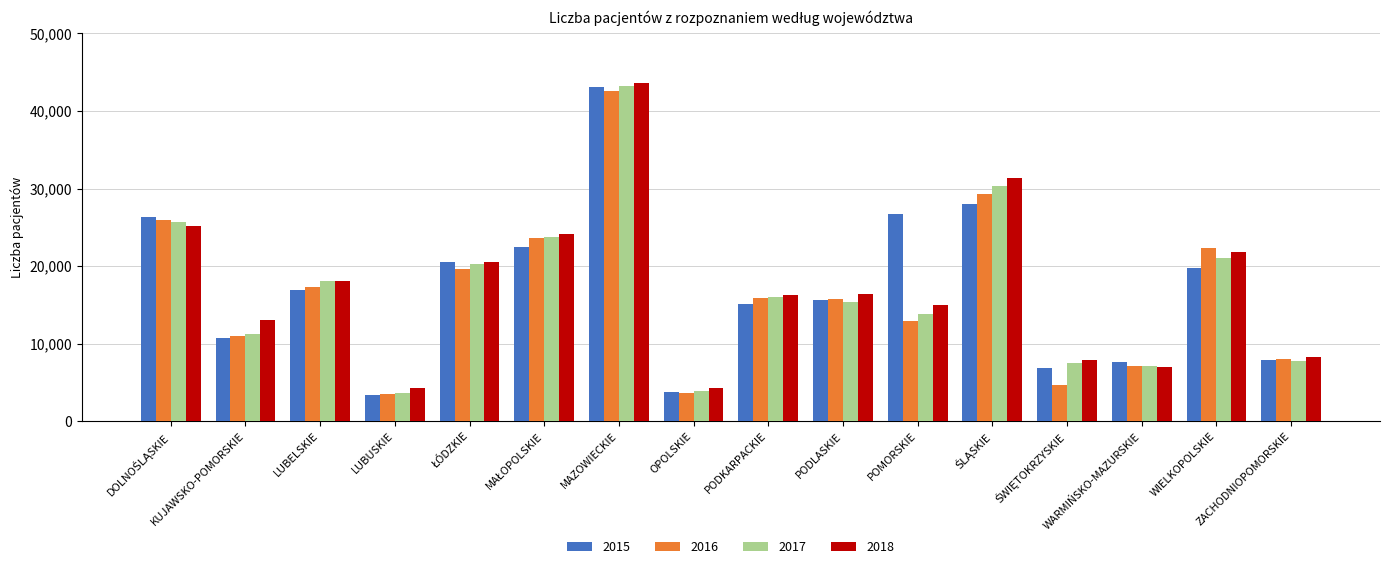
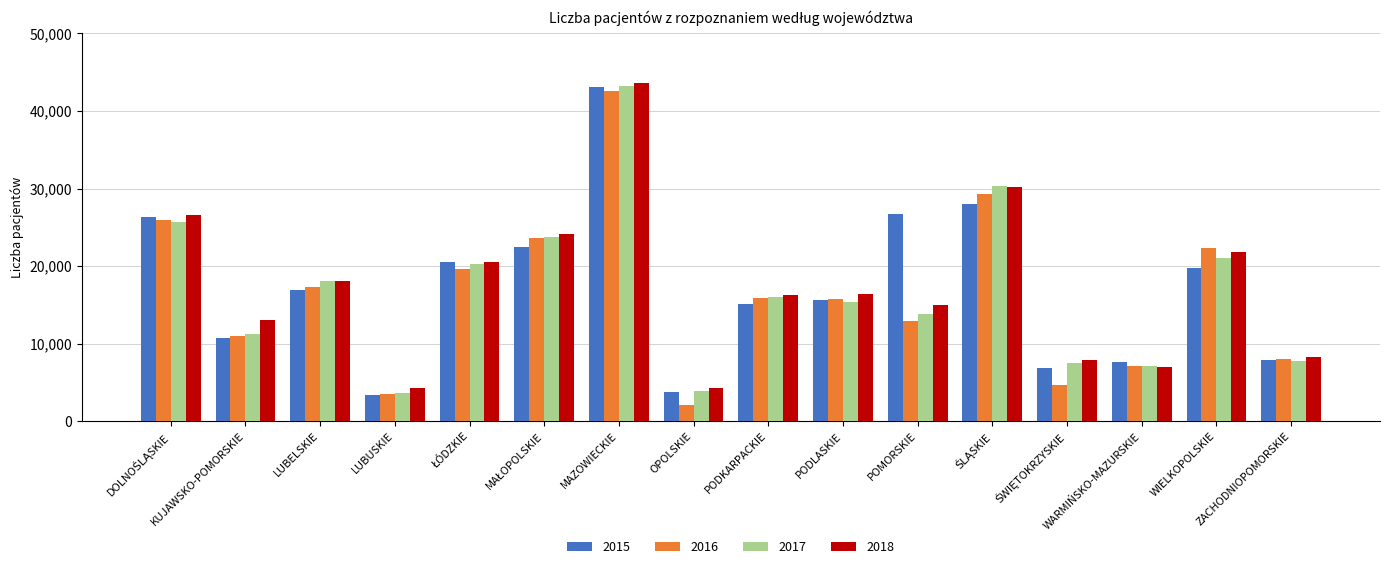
2018, DOLNOŚLĄSKIE: 25,000 -> 27,000
2016, OPOLSKIE: 4,000 -> 2,000
2018, ŚLĄSKIE: 31,000 -> 30,000
